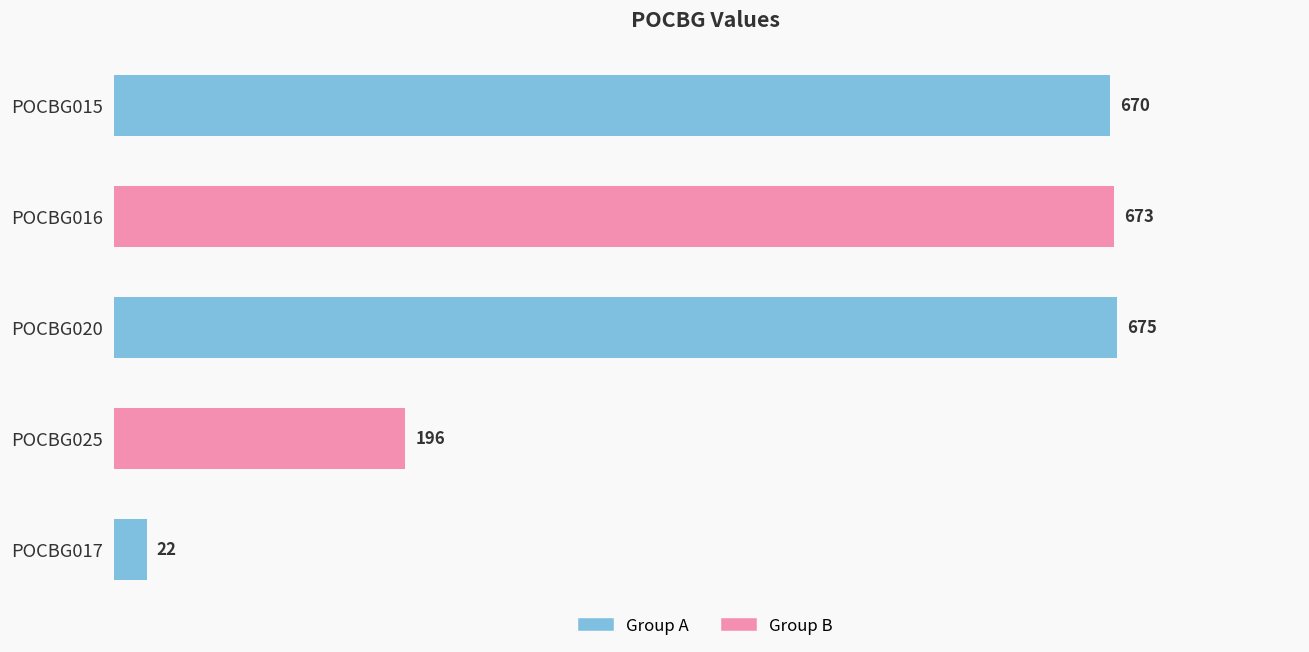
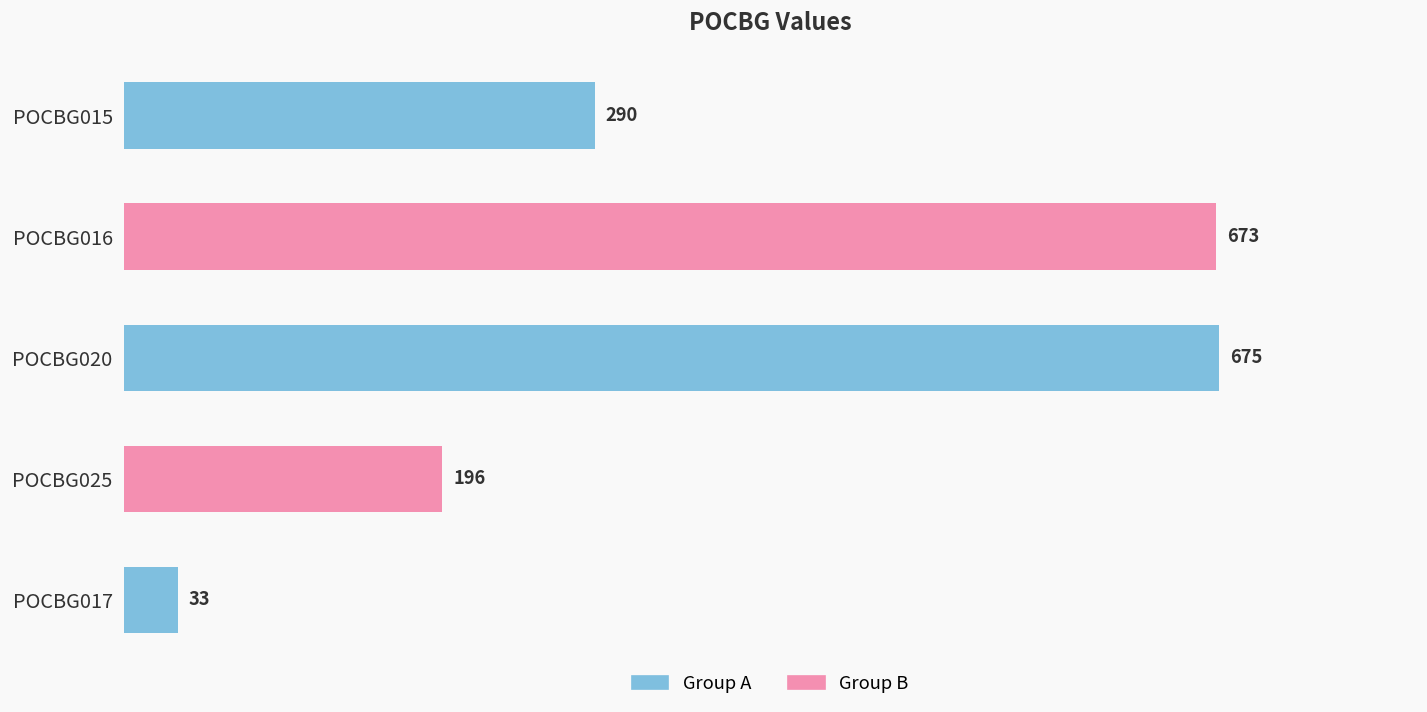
POCBG015: 670 -> 290
POCBG017: 22 -> 33
